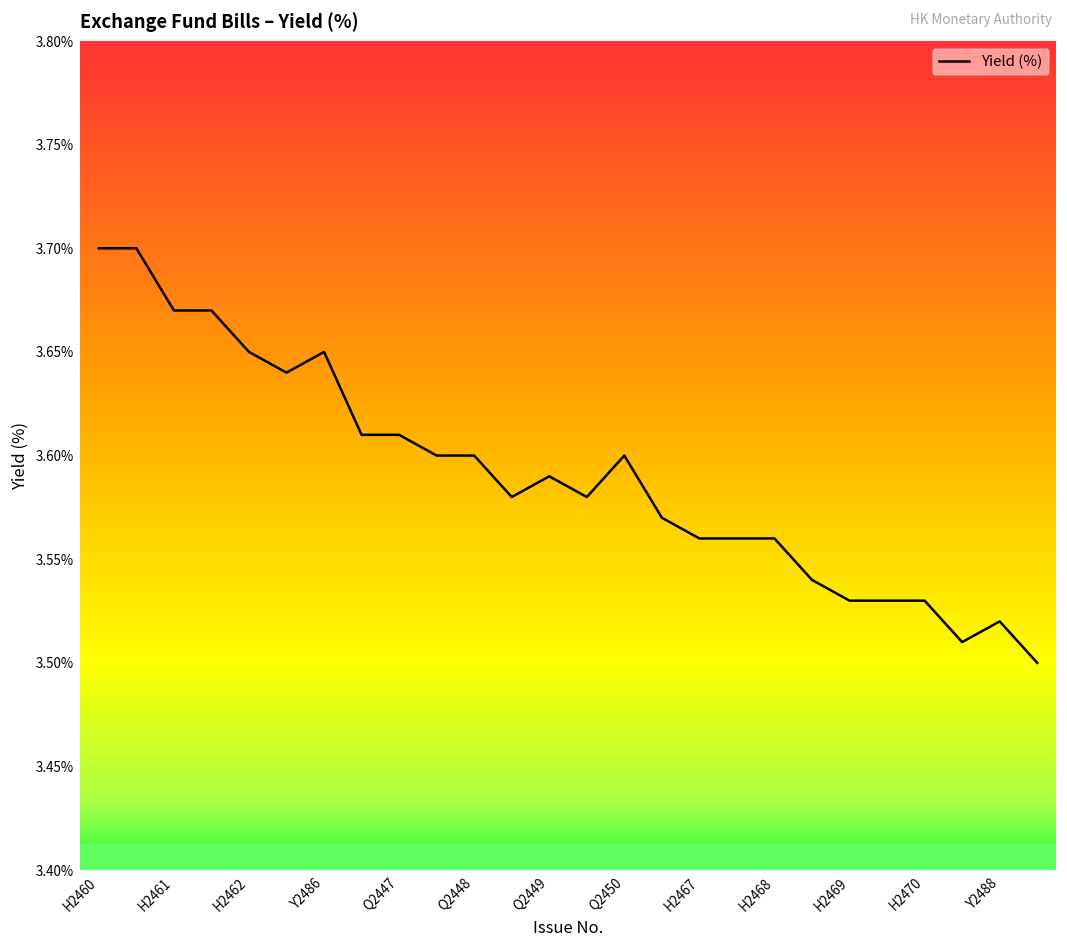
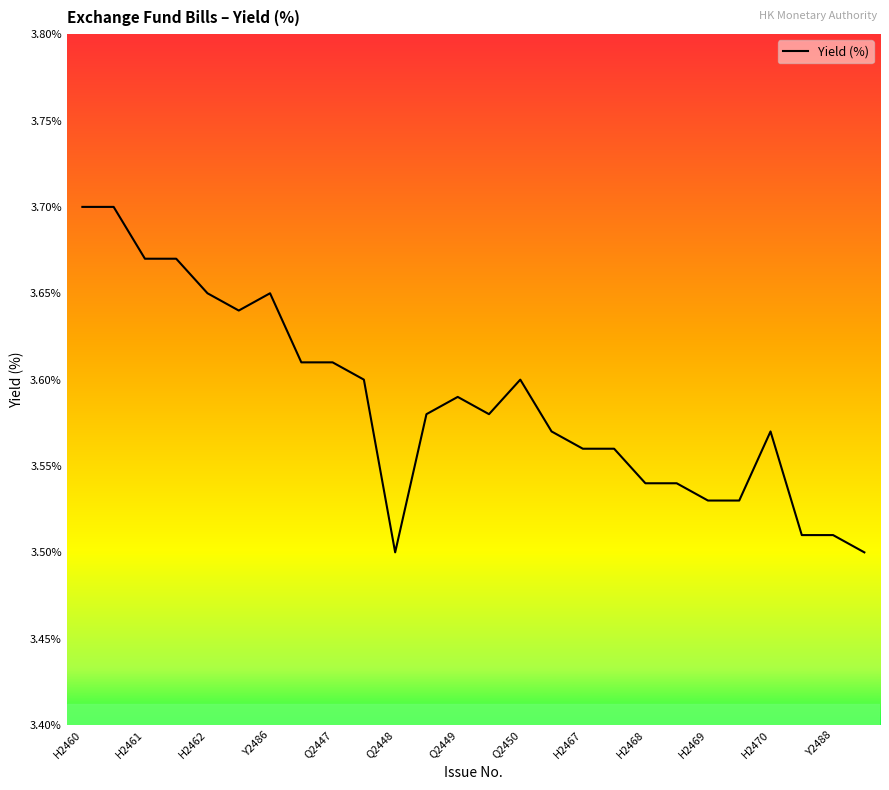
Q2448: 3.6% -> 3.5%
H2468: 3.56% -> 3.54%
H2470: 3.53% -> 3.57%
Y2488: 3.52% -> 3.51%
